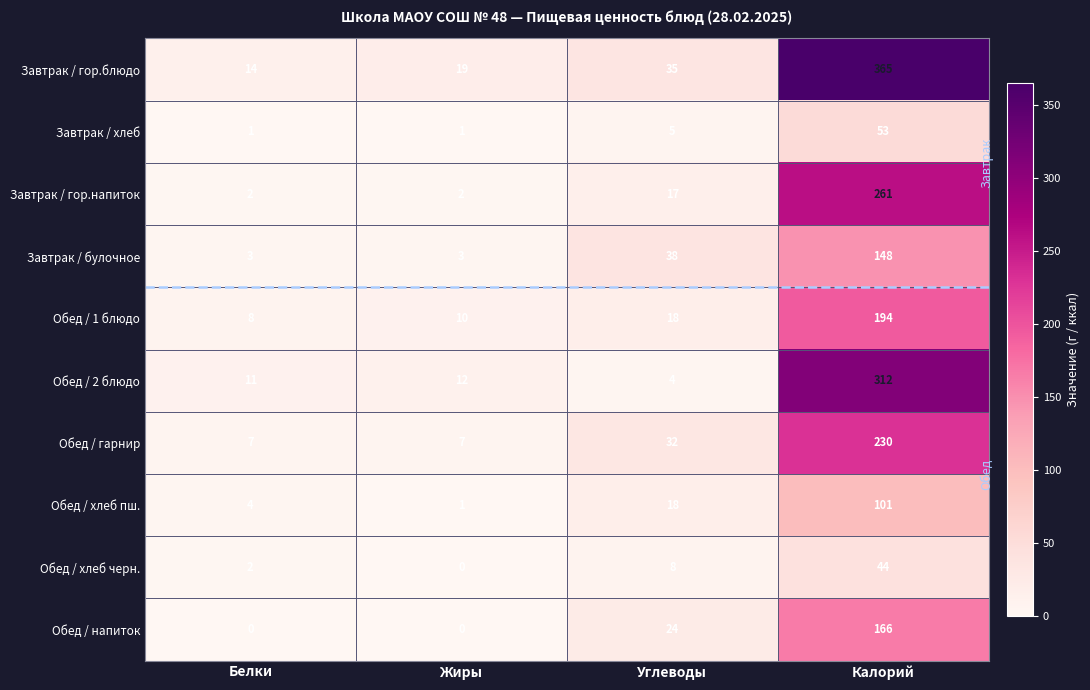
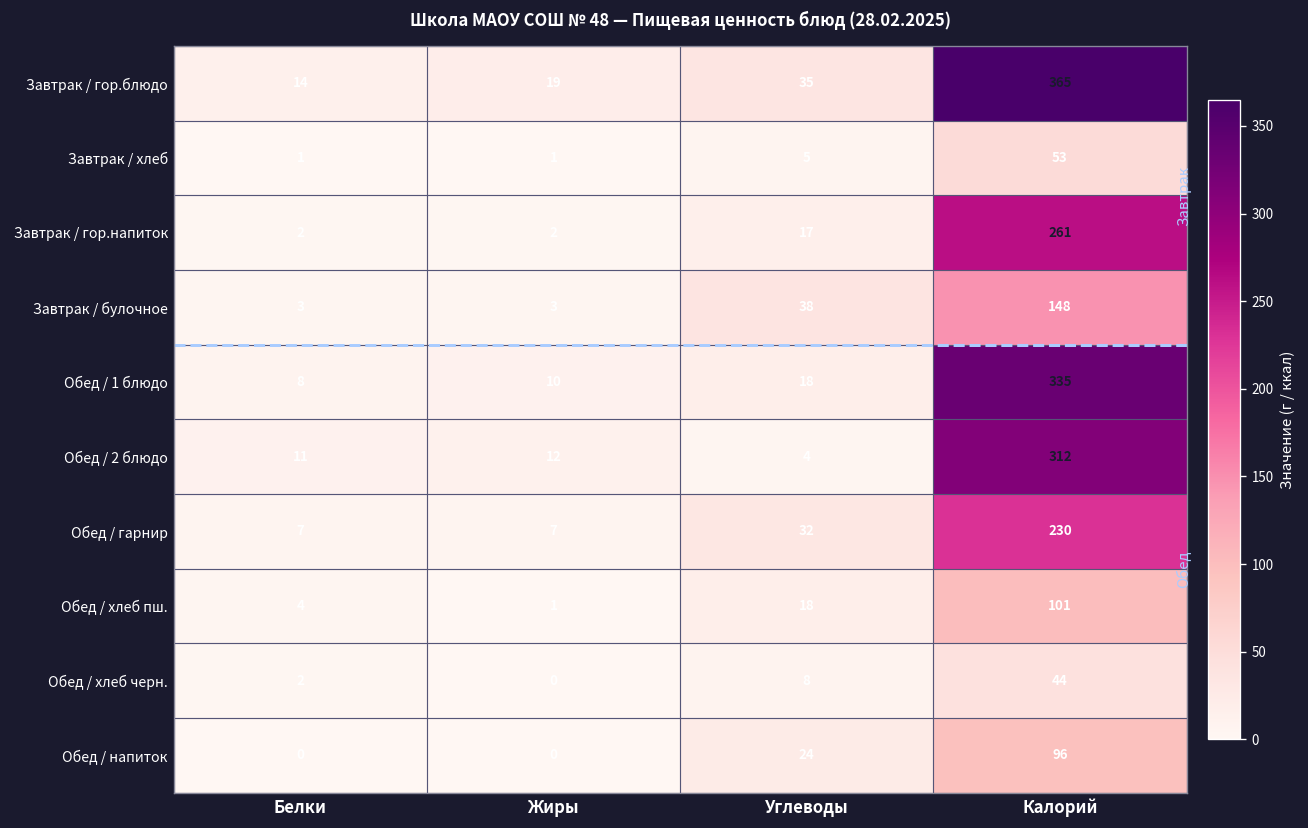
Обед / 1 блюдо, Калорий: 194 -> 335
Обед / напиток, Калорий: 166 -> 96
